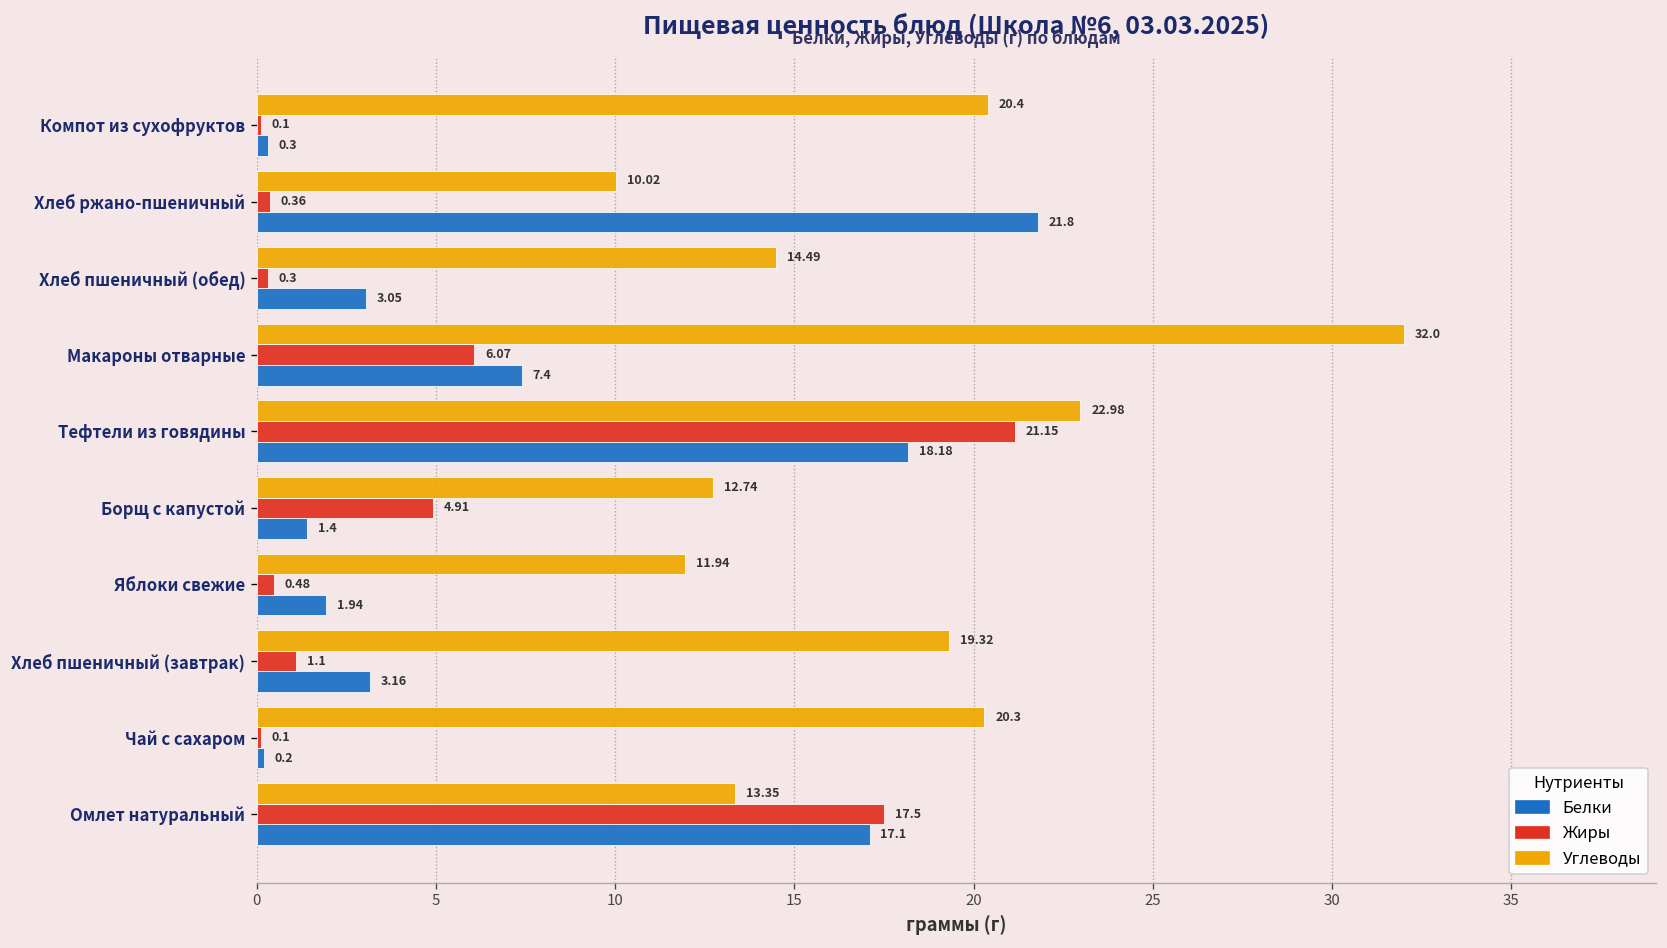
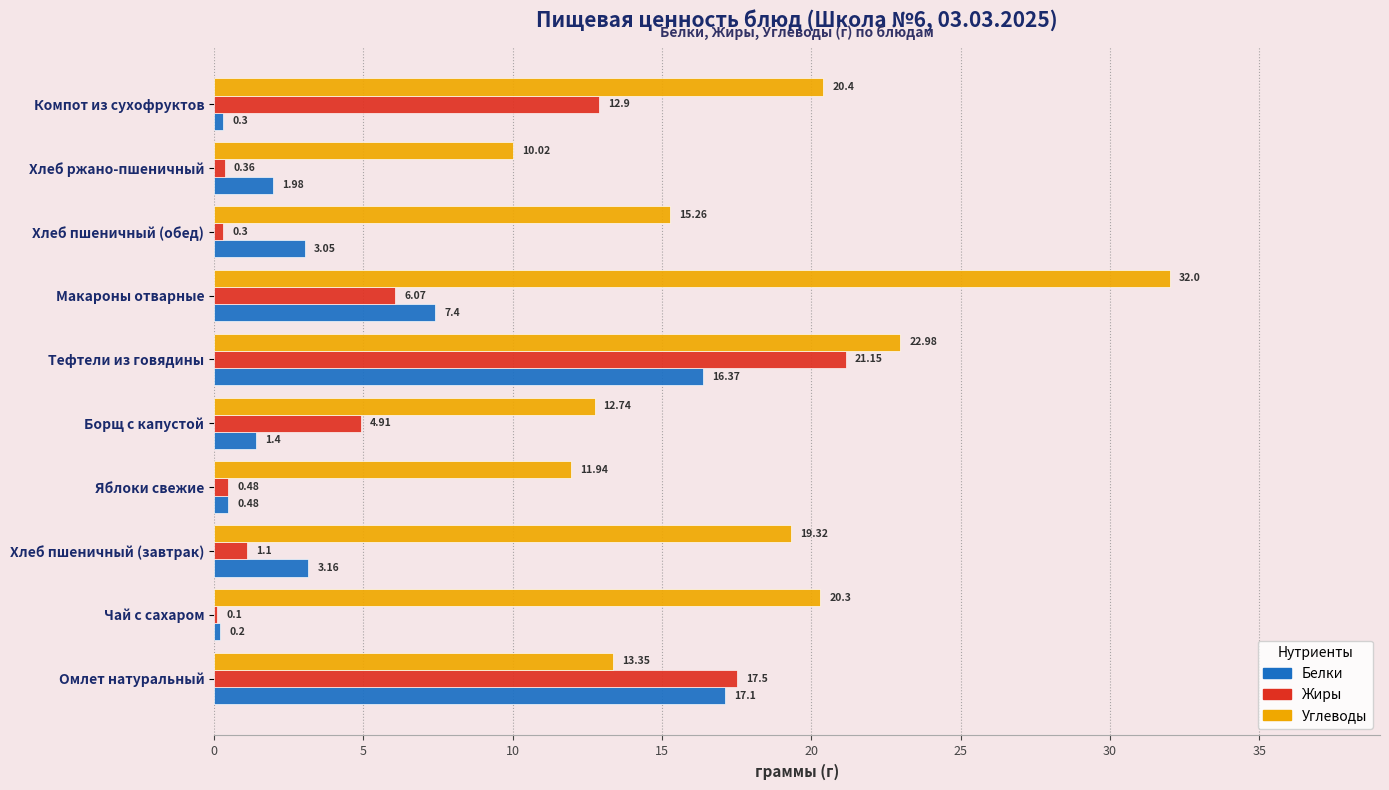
Жиры, Компот из сухофруктов: 0.1 -> 12.9
Белки, Хлеб ржано-пшеничный: 21.8 -> 1.98
Углеводы, Хлеб пшеничный (обед): 14.49 -> 15.26
Белки, Тефтели из говядины: 18.18 -> 16.37
Белки, Яблоки свежие: 1.94 -> 0.48
